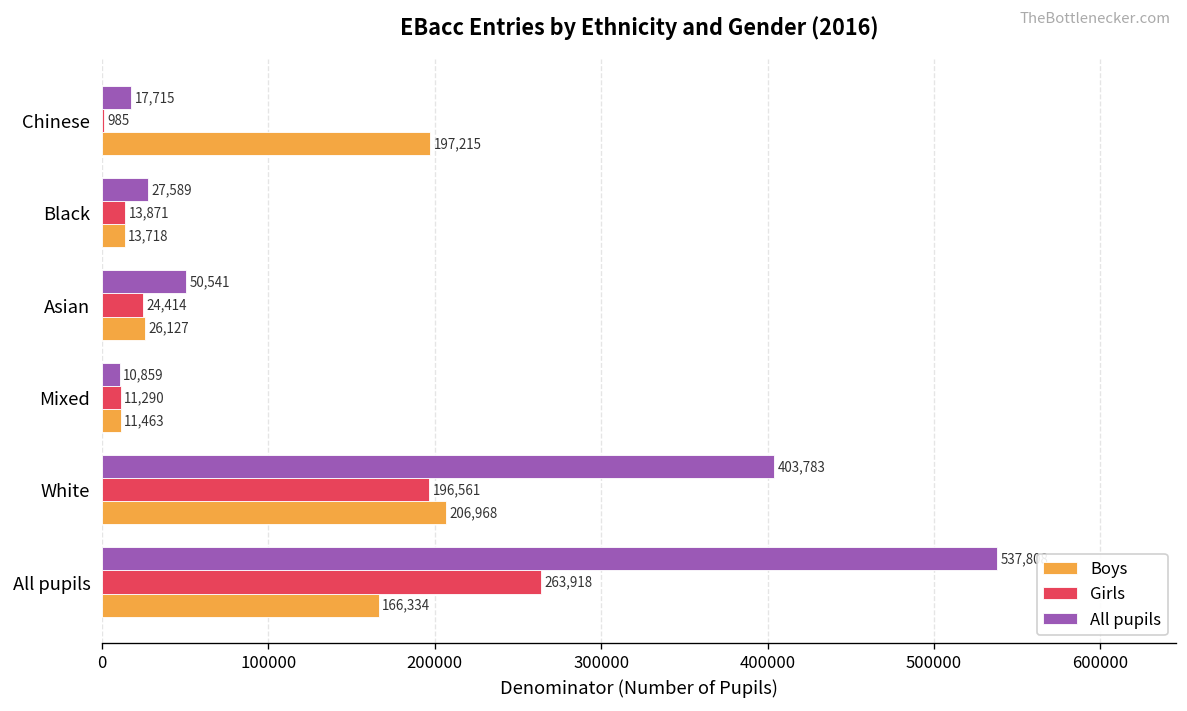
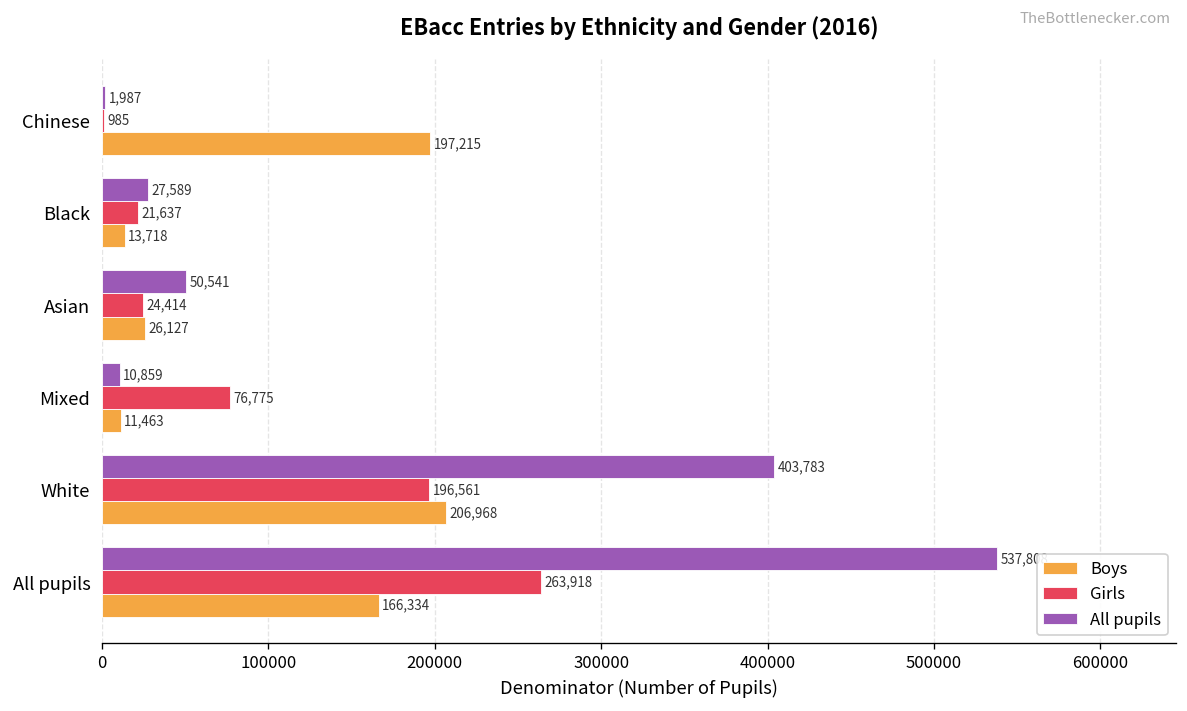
All pupils, Chinese: 17,715 -> 1,987
Girls, Black: 13,871 -> 21,637
Girls, Mixed: 11,290 -> 76,775
